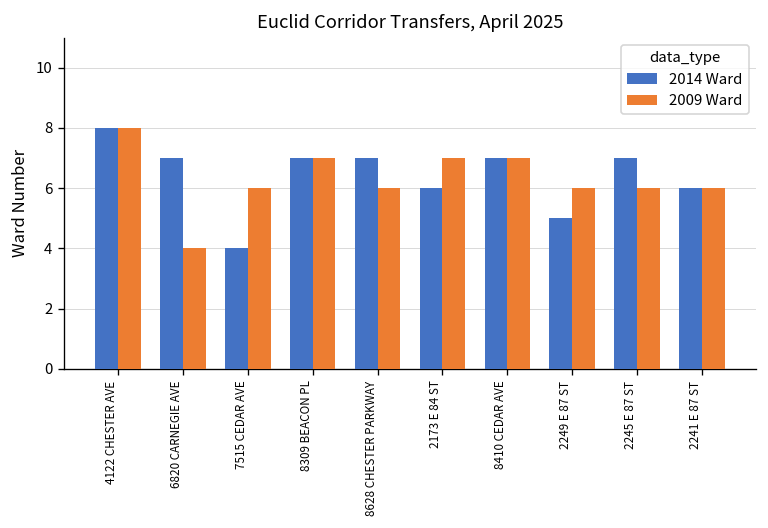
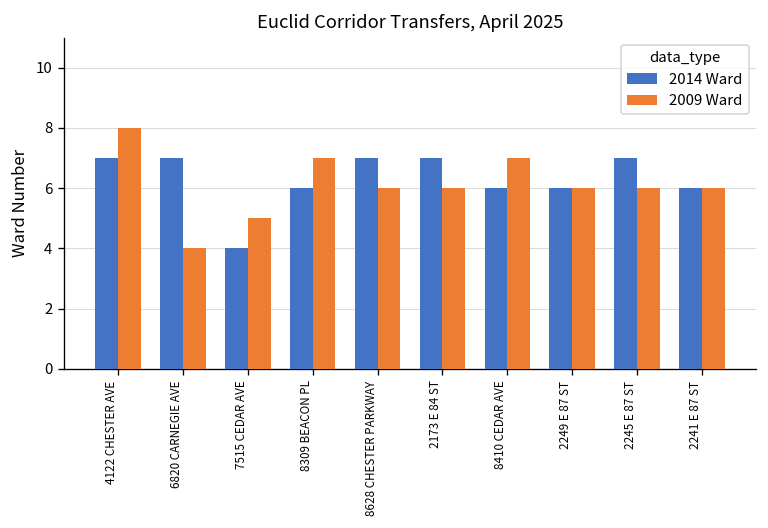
2014 Ward, 4122 CHESTER AVE: 8 -> 7
2009 Ward, 7515 CEDAR AVE: 6 -> 5
2014 Ward, 8309 BEACON PL: 7 -> 6
2014 Ward, 2173 E 84 ST: 6 -> 7
2009 Ward, 2173 E 84 ST: 7 -> 6
2014 Ward, 8410 CEDAR AVE: 7 -> 6
2014 Ward, 2249 E 87 ST: 5 -> 6
